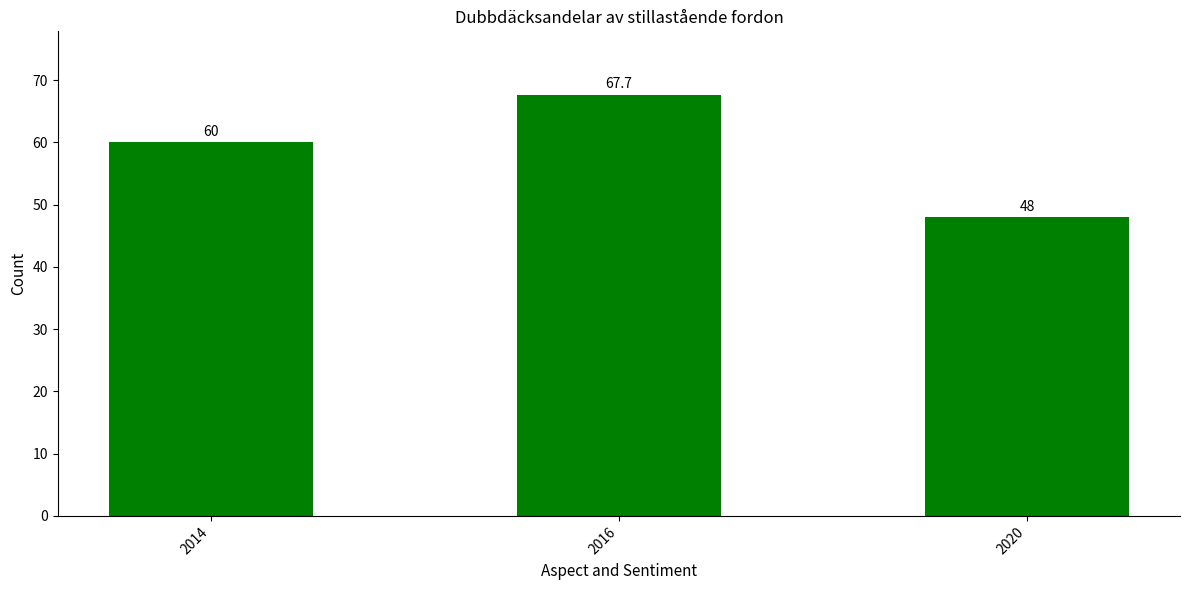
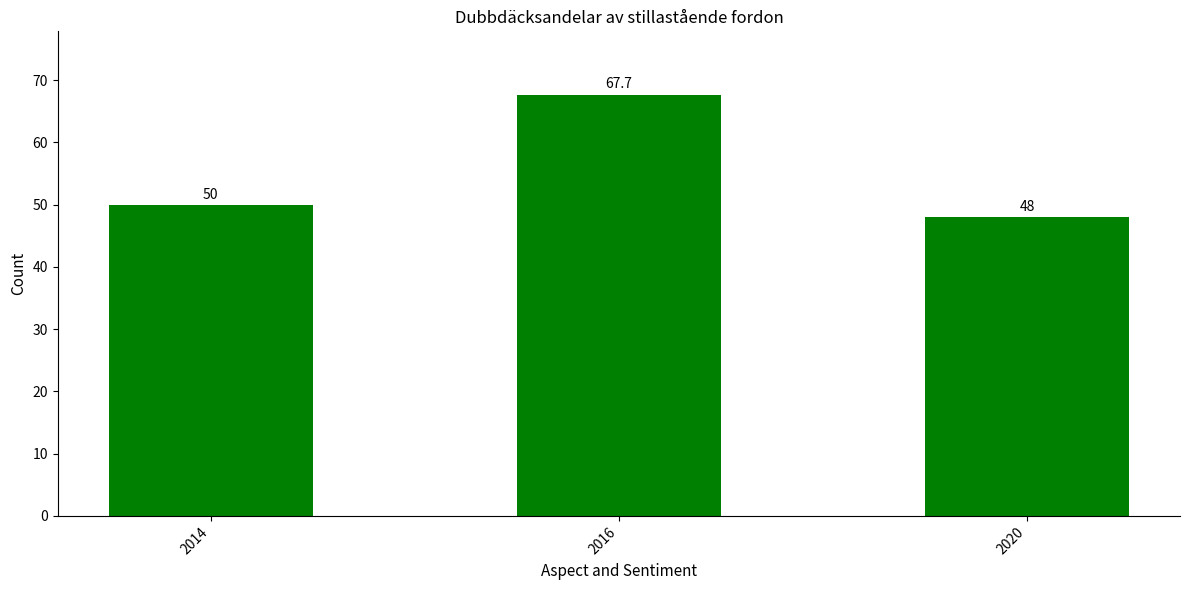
2014: 60 -> 50
